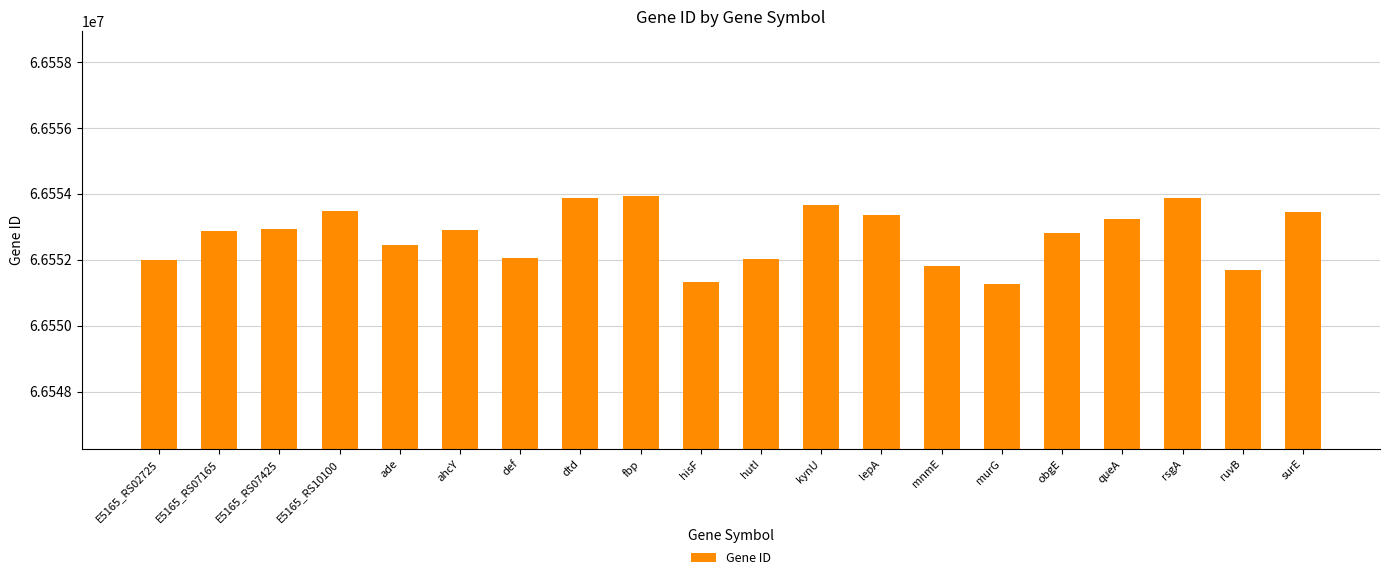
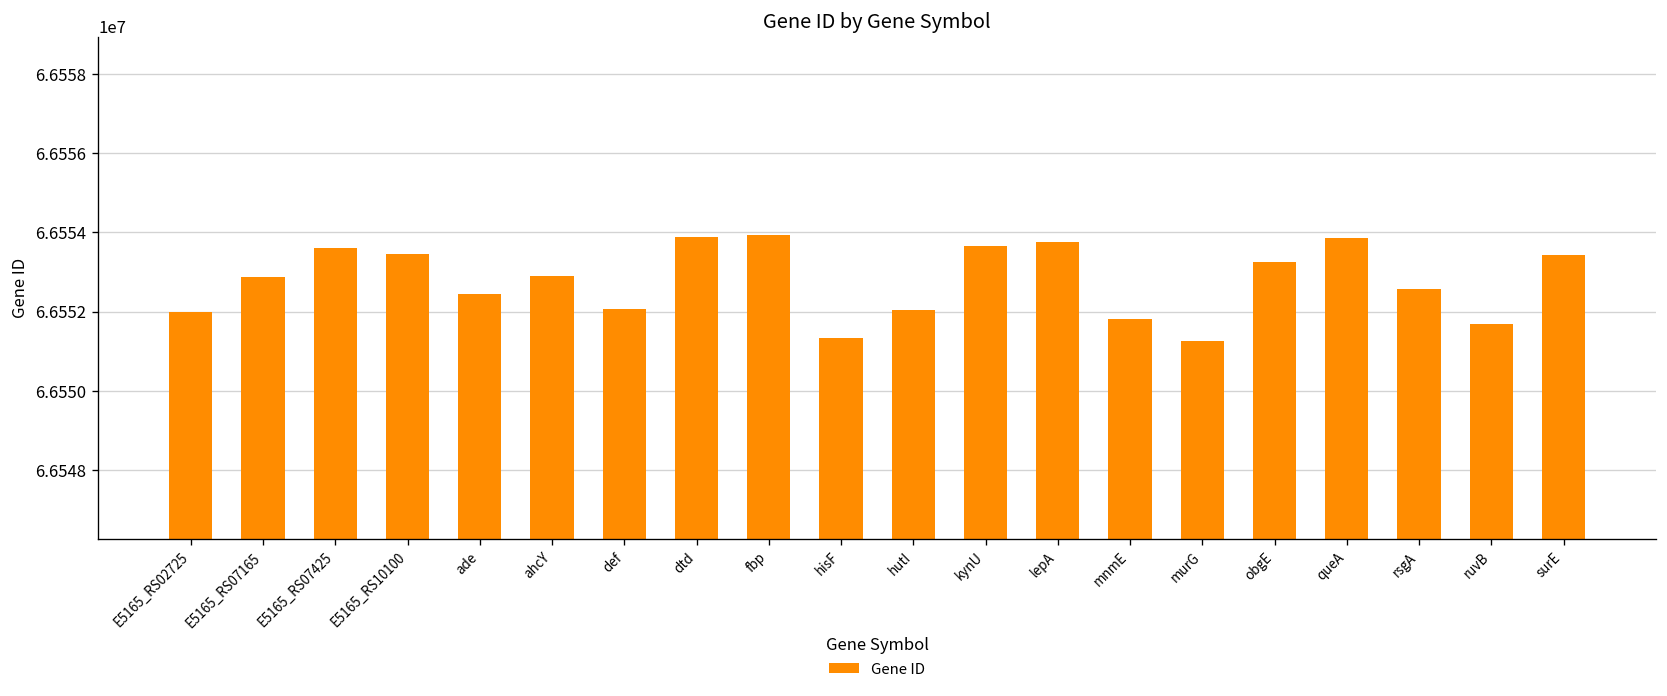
E5165_RS07425: 66552900 -> 66553600
lepA: 66553300 -> 66553800
obgE: 66552800 -> 66553300
queA: 66553200 -> 66553900
rsgA: 66553900 -> 66552600
